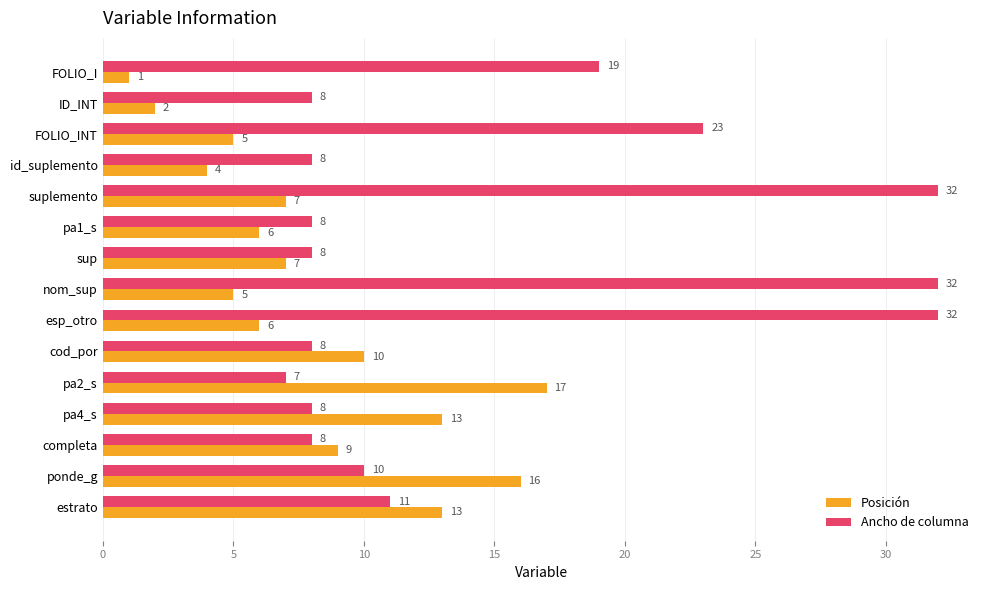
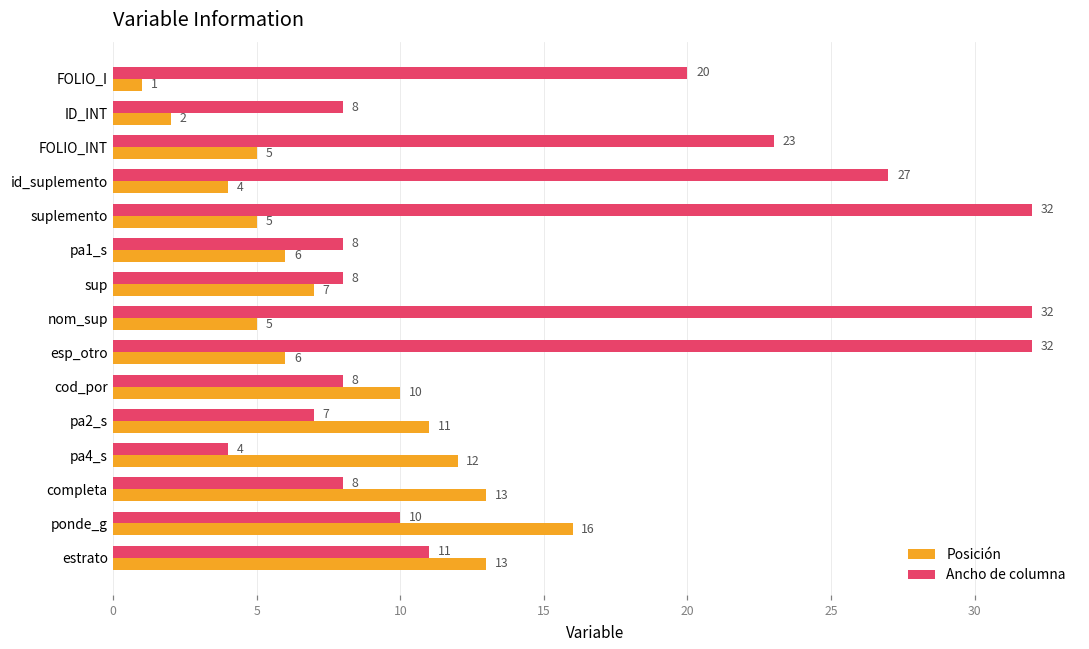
Ancho de columna, FOLIO_I: 19 -> 20
Ancho de columna, id_suplemento: 8 -> 27
Posición, suplemento: 7 -> 5
Posición, pa2_s: 17 -> 11
Ancho de columna, pa4_s: 8 -> 4
Posición, pa4_s: 13 -> 12
Posición, completa: 9 -> 13
